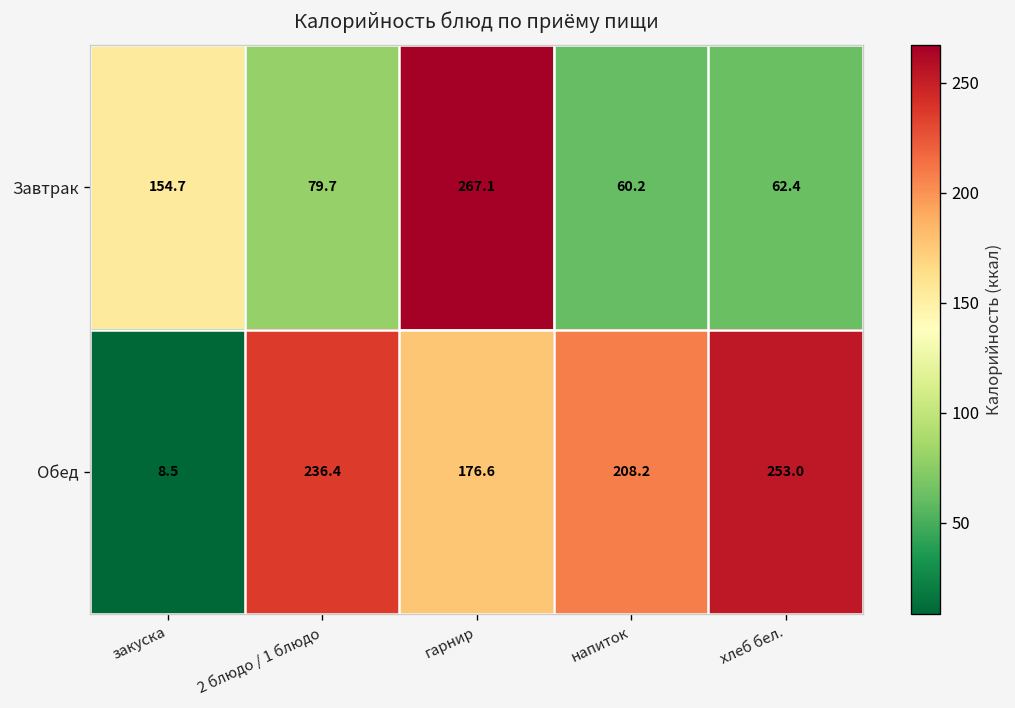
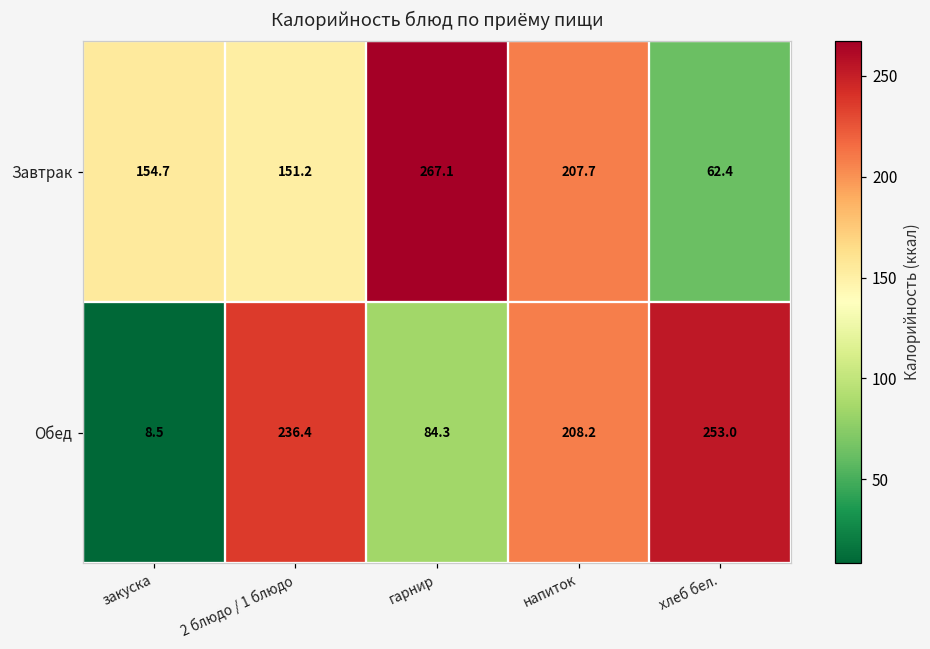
Завтрак, 2 блюдо / 1 блюдо: 79.7 -> 151.2
Завтрак, напиток: 60.2 -> 207.7
Обед, гарнир: 176.6 -> 84.3
